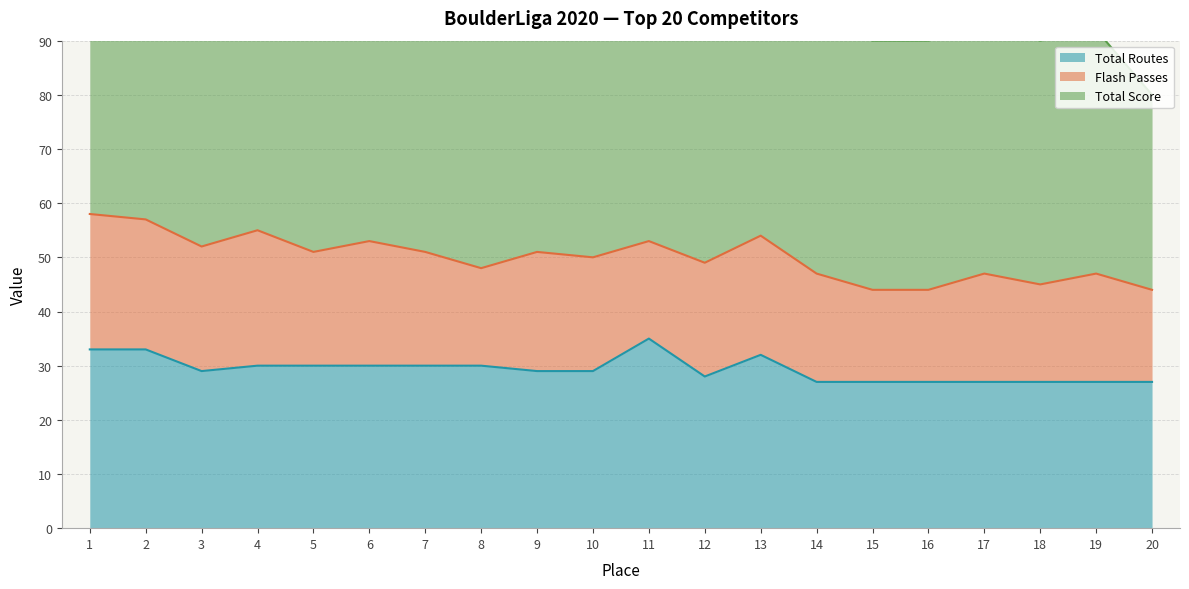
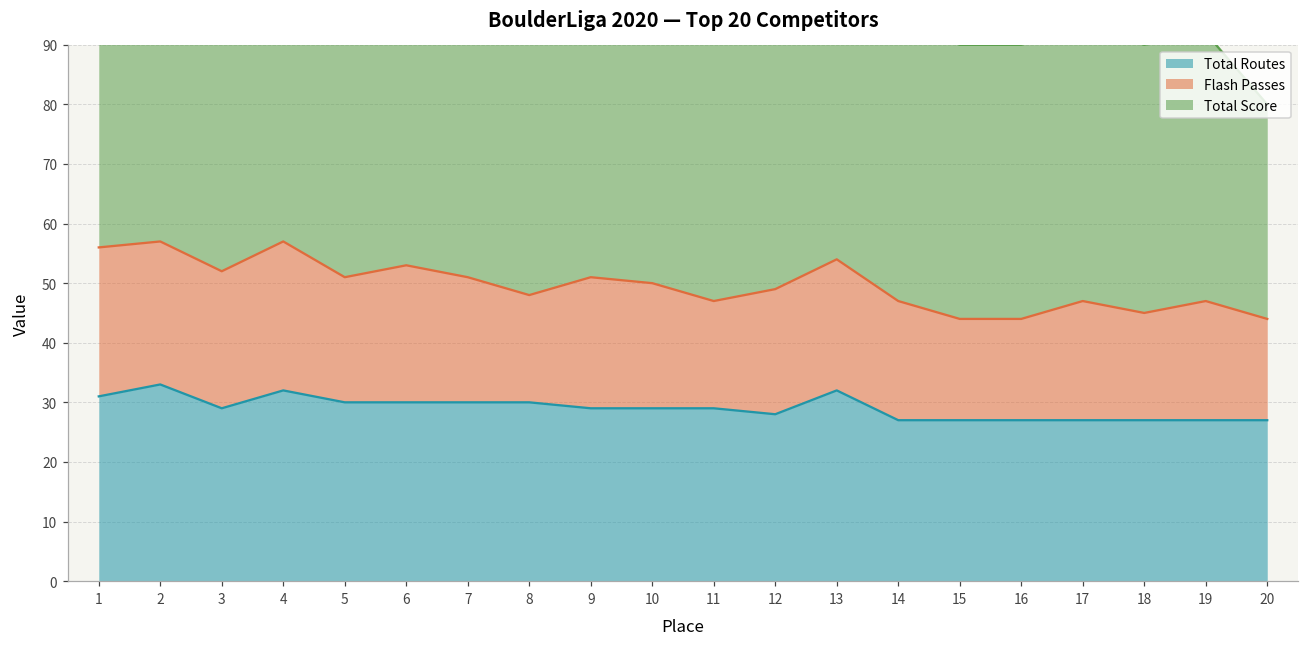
Total Routes, 1: 33 -> 31
Total Routes, 4: 30 -> 32
Total Routes, 11: 35 -> 29
